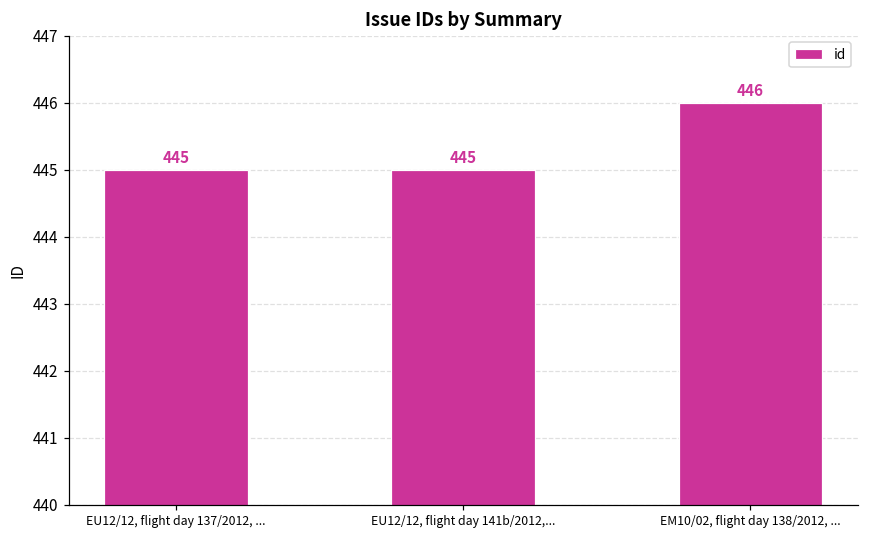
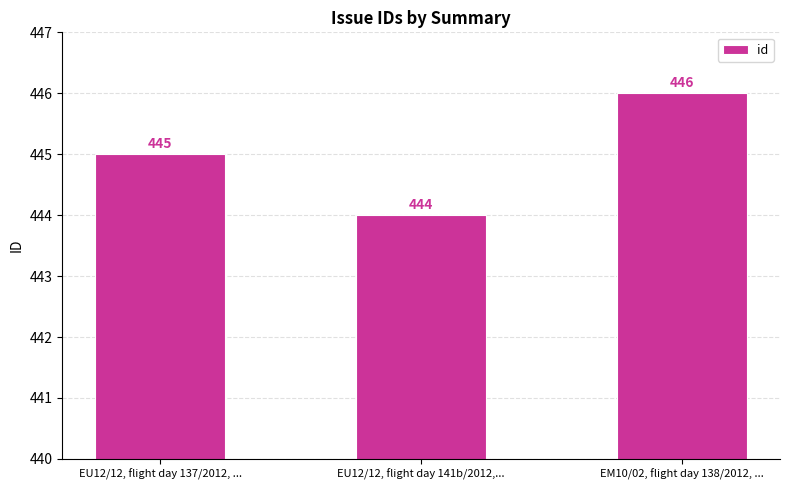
EU12/12, flight day 141b/2012,...: 445 -> 444
